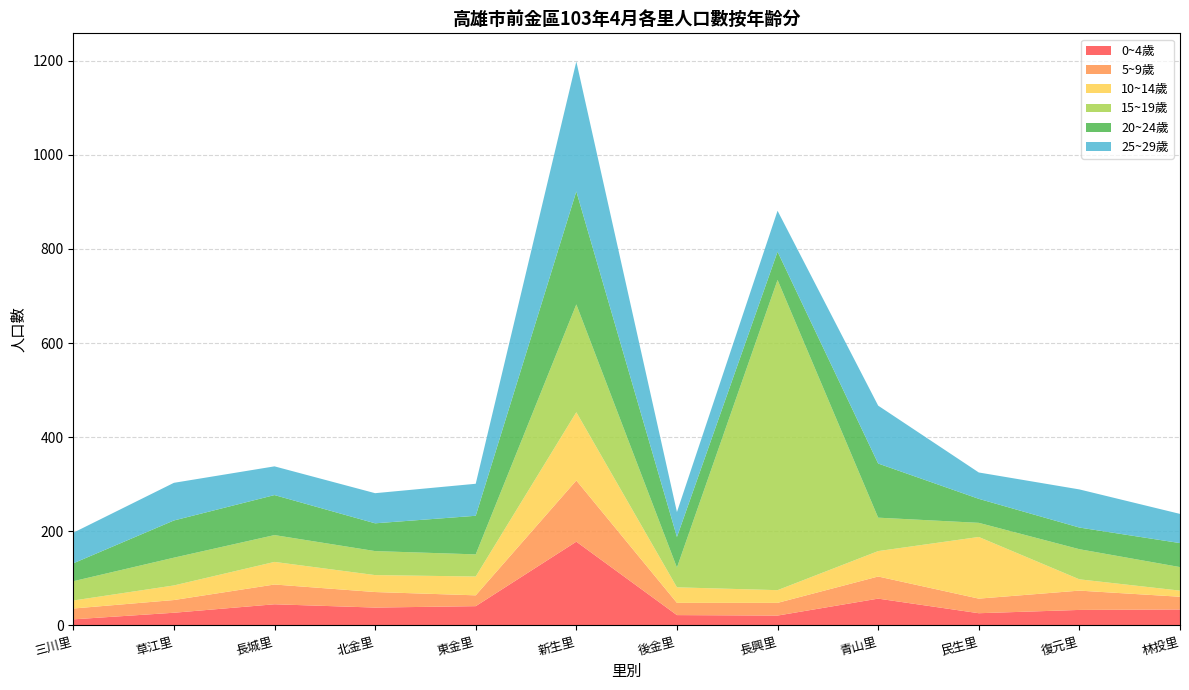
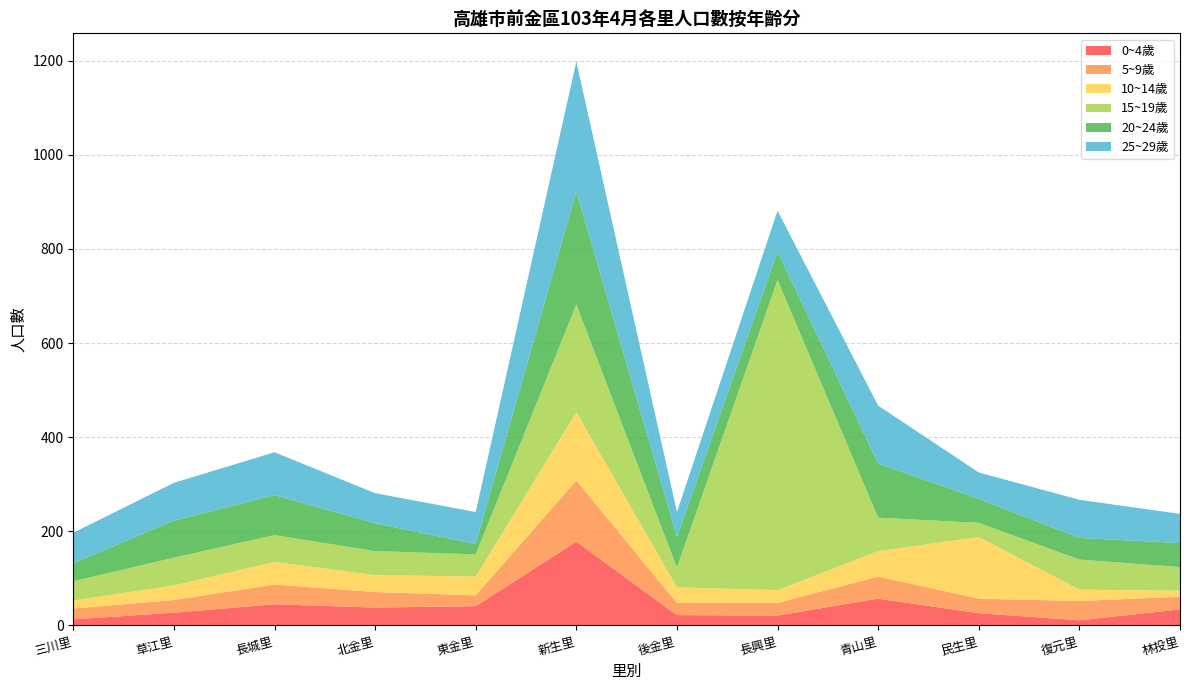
25~29歲, 長城里: 60 -> 90
20~24歲, 東金里: 80 -> 20
0~4歲, 復元里: 30 -> 10
